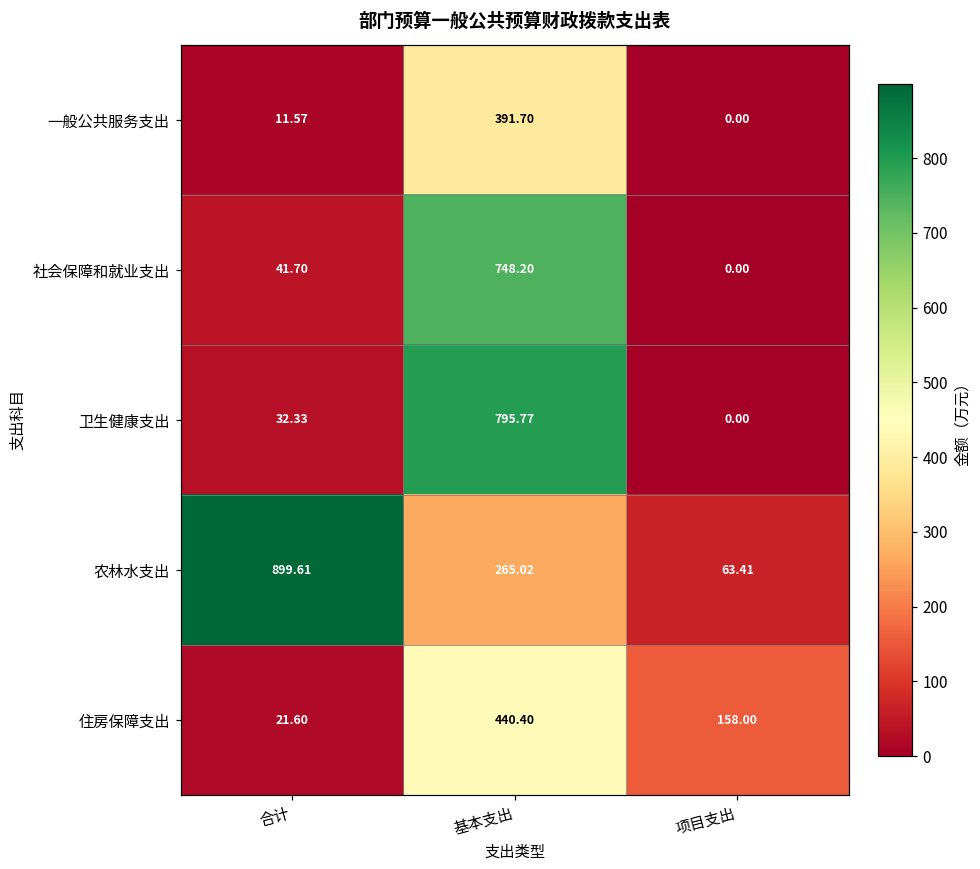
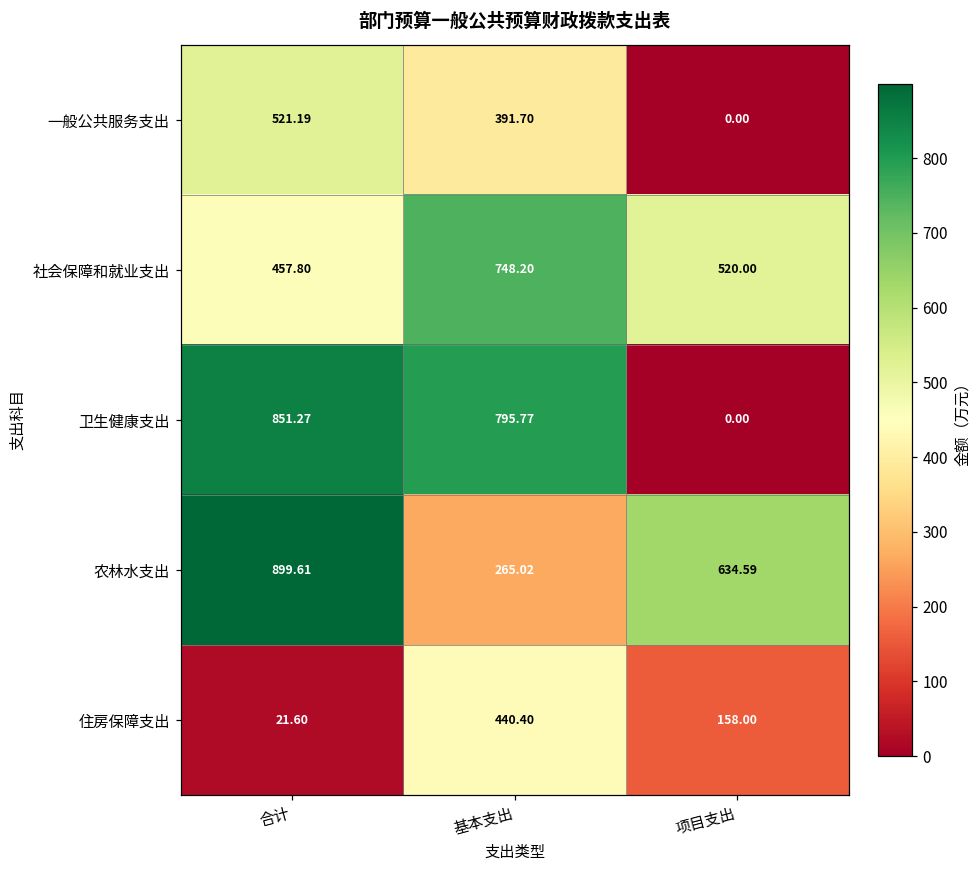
一般公共服务支出, 合计: 11.57 -> 521.19
社会保障和就业支出, 合计: 41.70 -> 457.80
社会保障和就业支出, 项目支出: 0.00 -> 520.00
卫生健康支出, 合计: 32.33 -> 851.27
农林水支出, 项目支出: 63.41 -> 634.59
